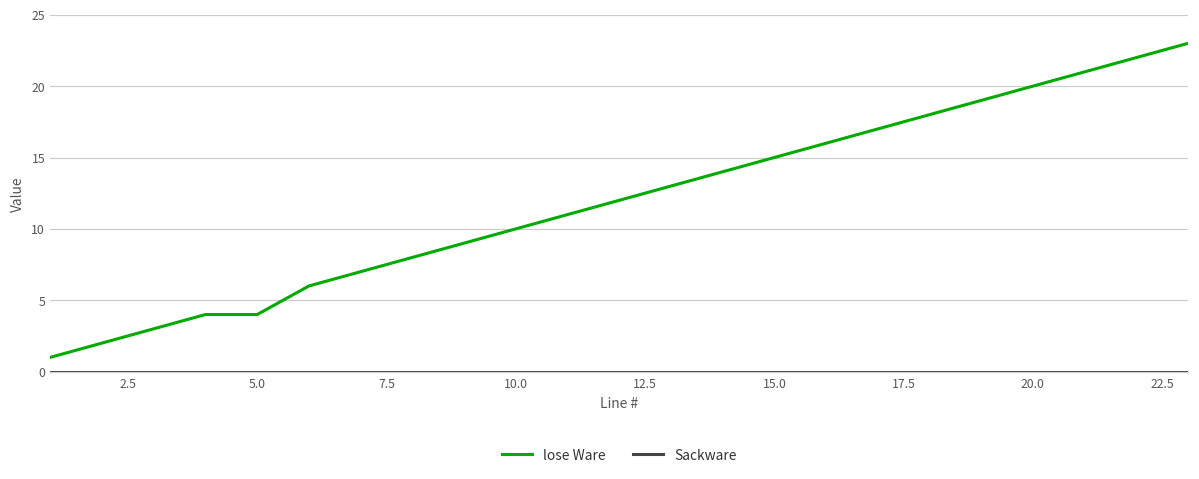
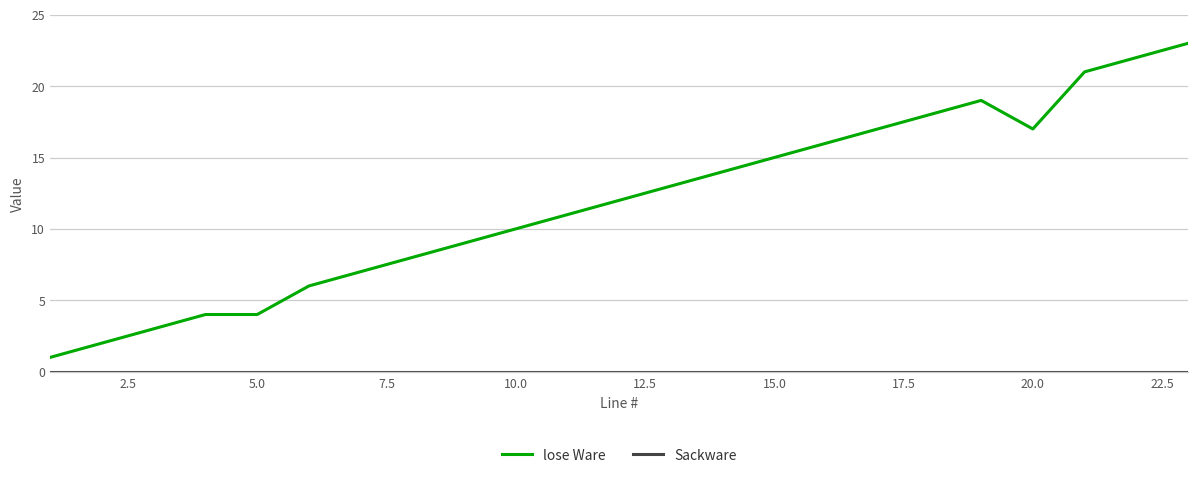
lose Ware, 20.0: 20 -> 17
